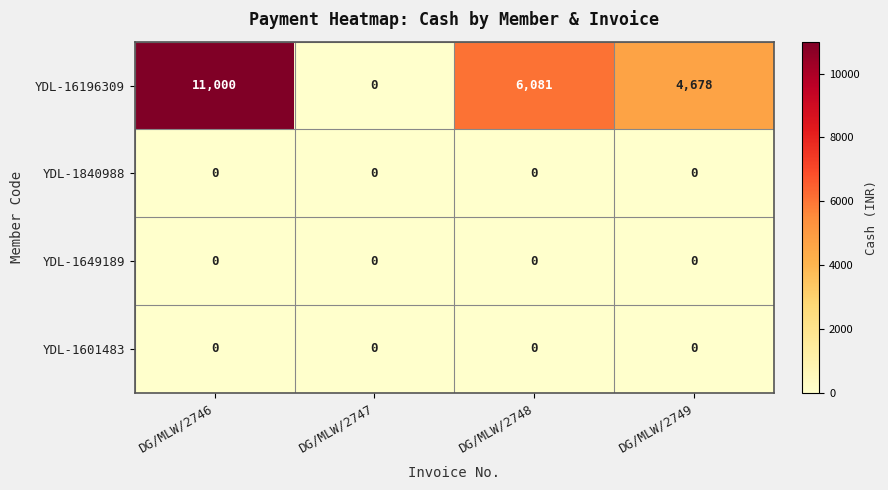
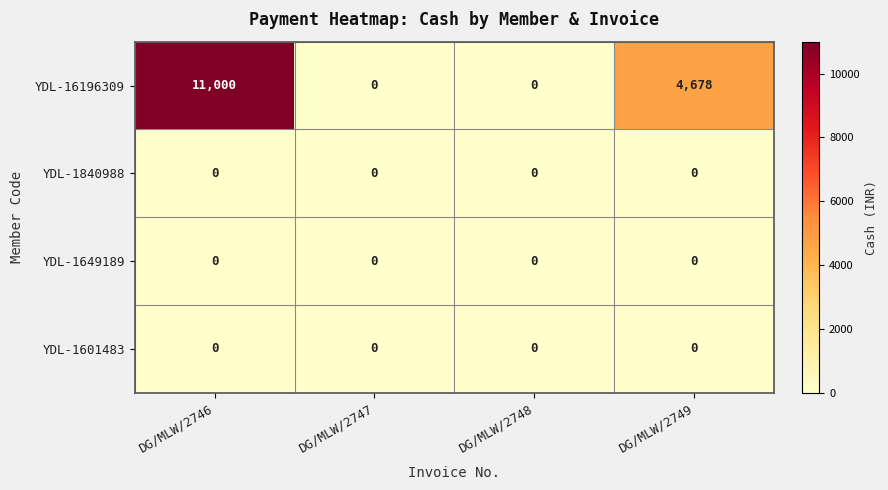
YDL-16196309, DG/MLW/2748: 6,081 -> 0
